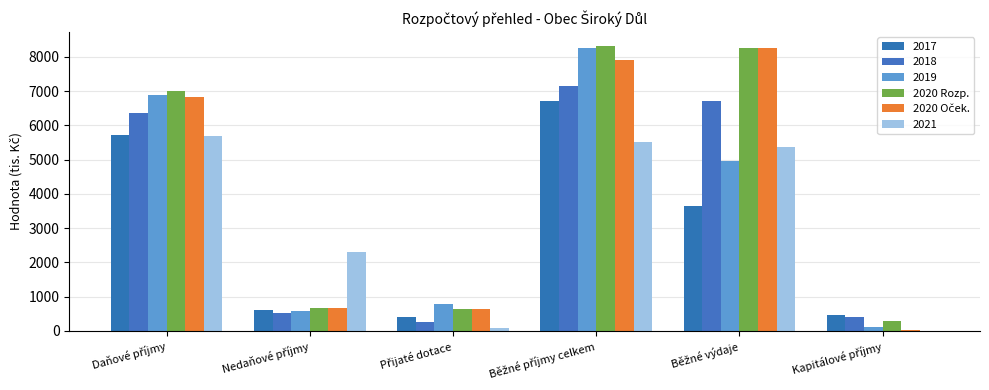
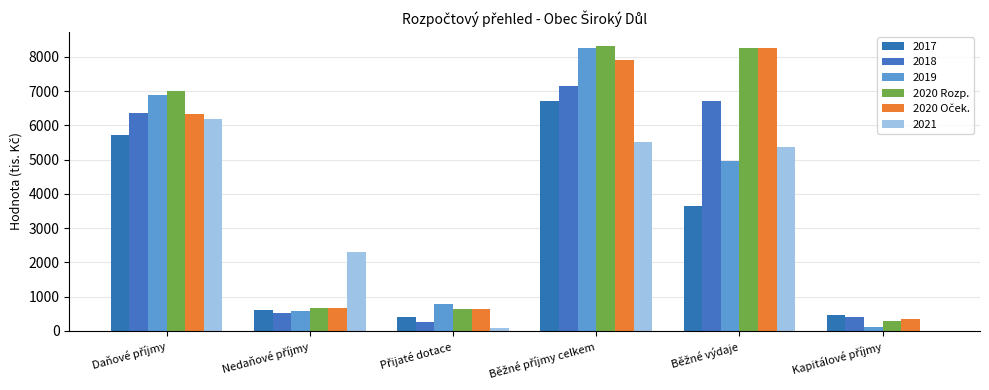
2020 Oček., Daňové příjmy: 6800 -> 6300
2021, Daňové příjmy: 5700 -> 6200
2020 Oček., Kapitálové příjmy: 0 -> 300
